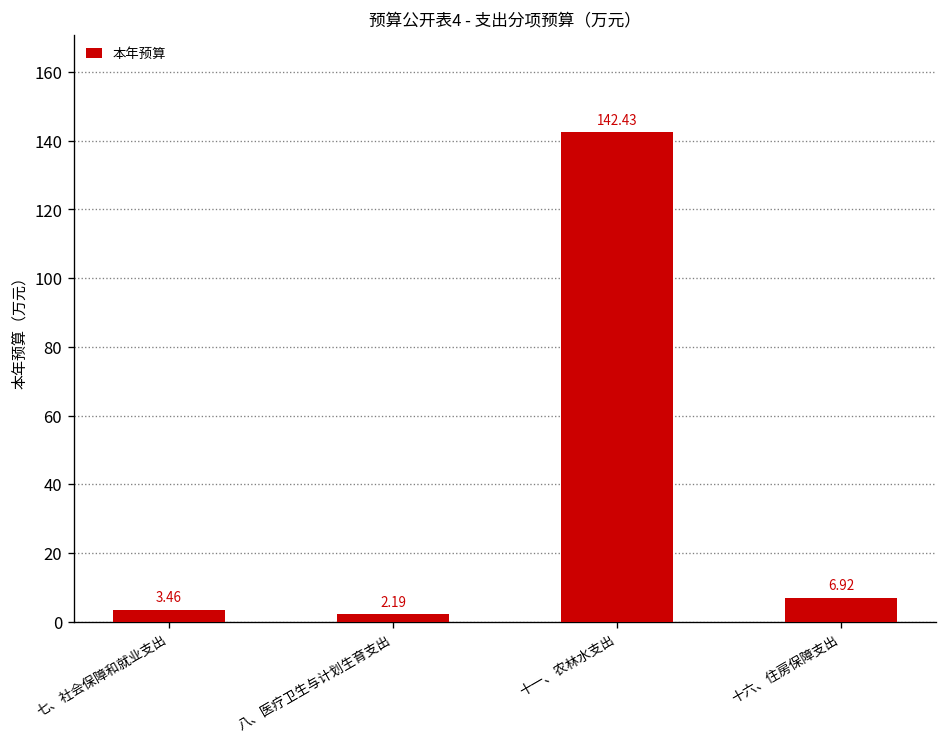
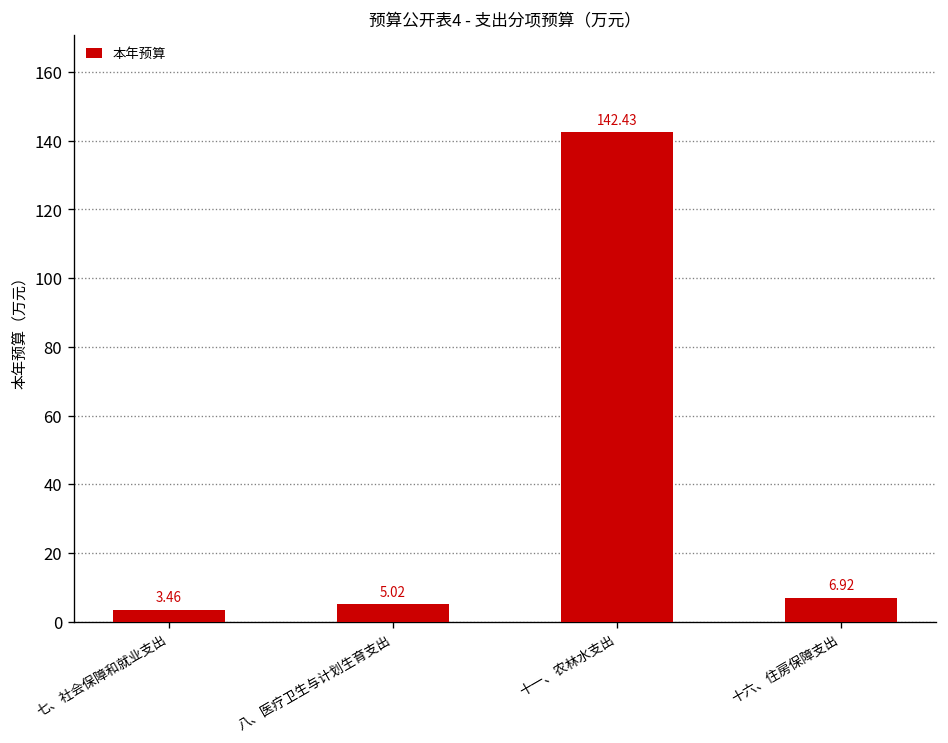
八、医疗卫生与计划生育支出: 2.19 -> 5.02
